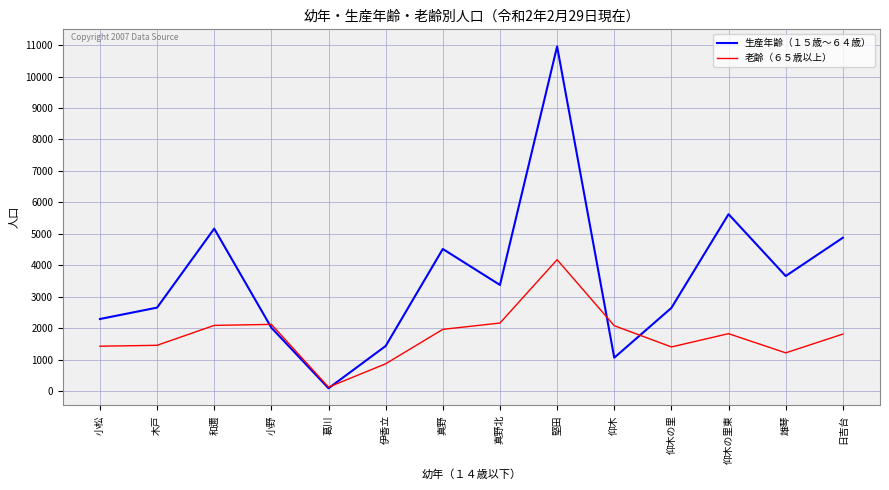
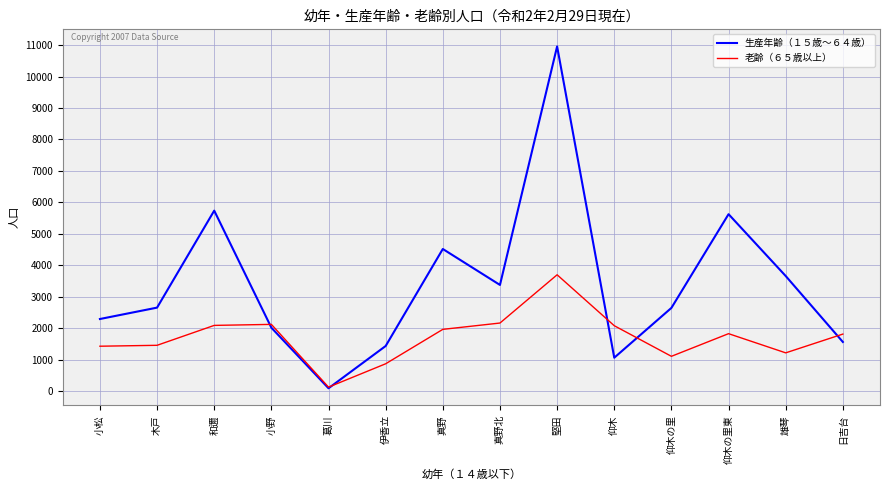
生産年齢（１５歳～６４歳）, 和邇: 5200 -> 5700
老齢（６５歳以上）, 堅田: 4200 -> 3700
老齢（６５歳以上）, 仰木の里: 1400 -> 1100
生産年齢（１５歳～６４歳）, 日吉台: 4900 -> 1600
